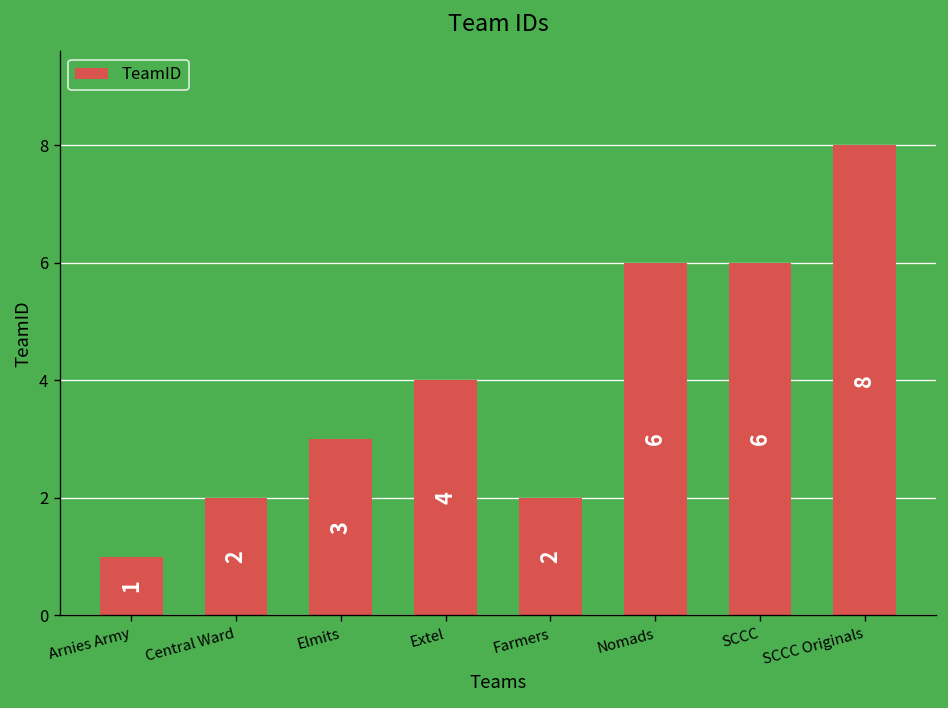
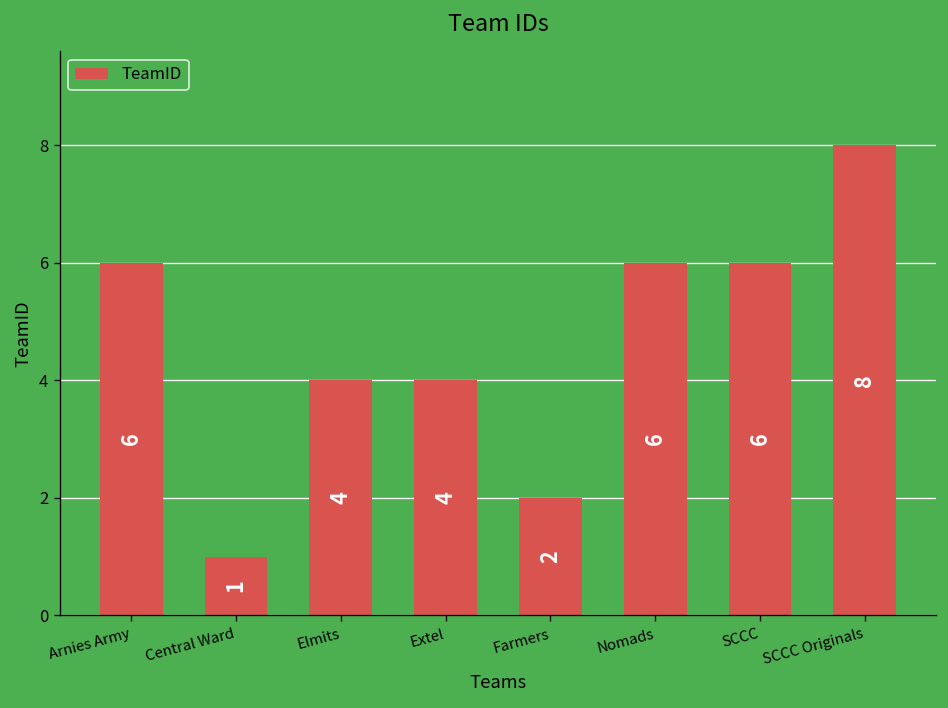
Arnies Army: 1 -> 6
Central Ward: 2 -> 1
Elmits: 3 -> 4
